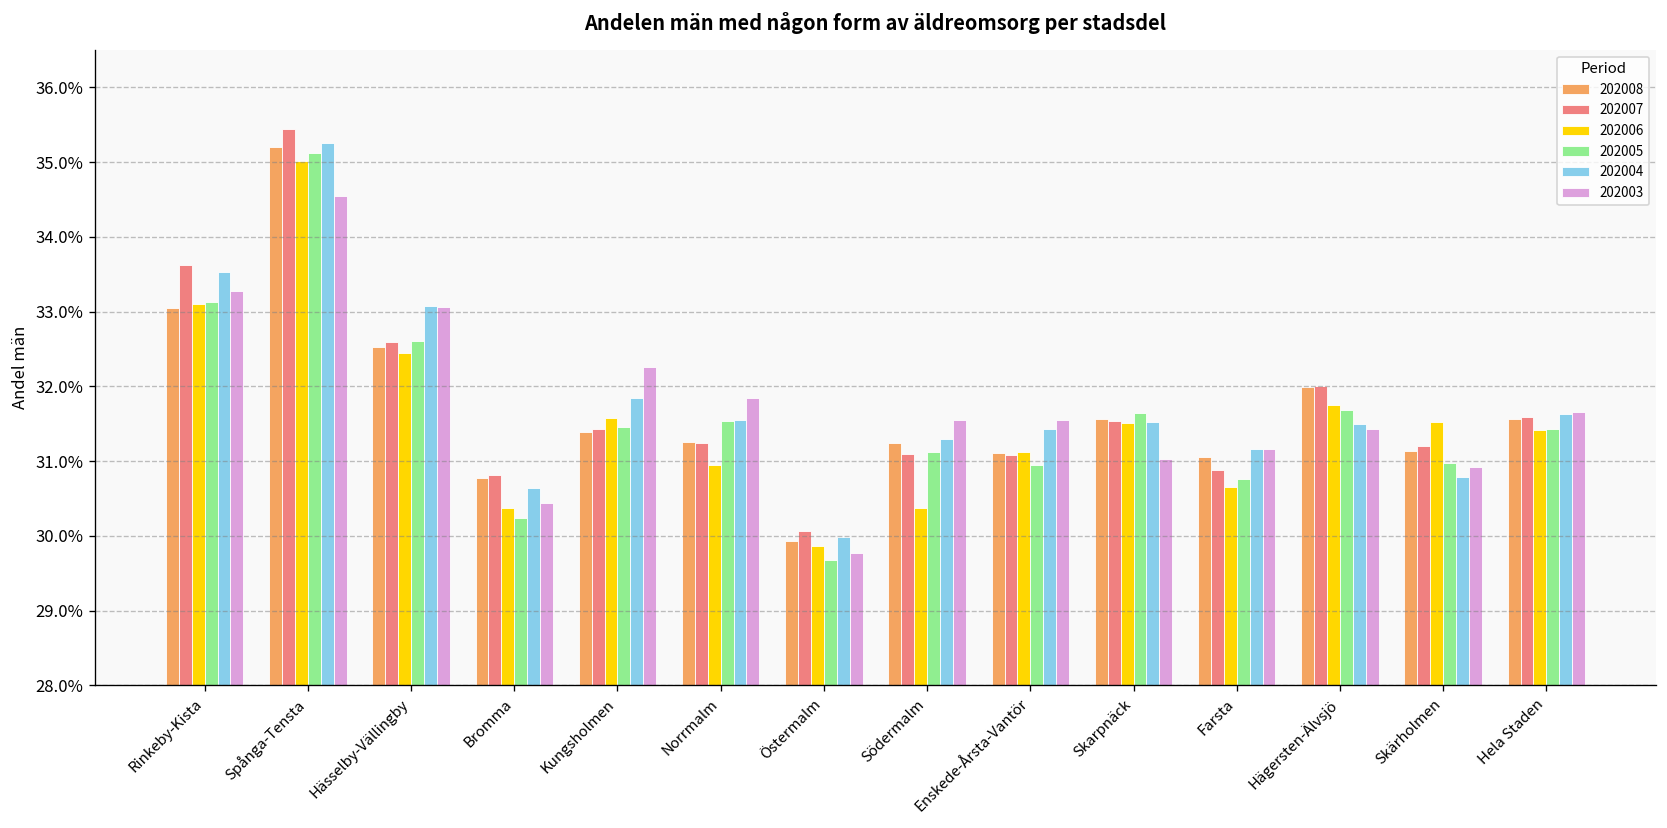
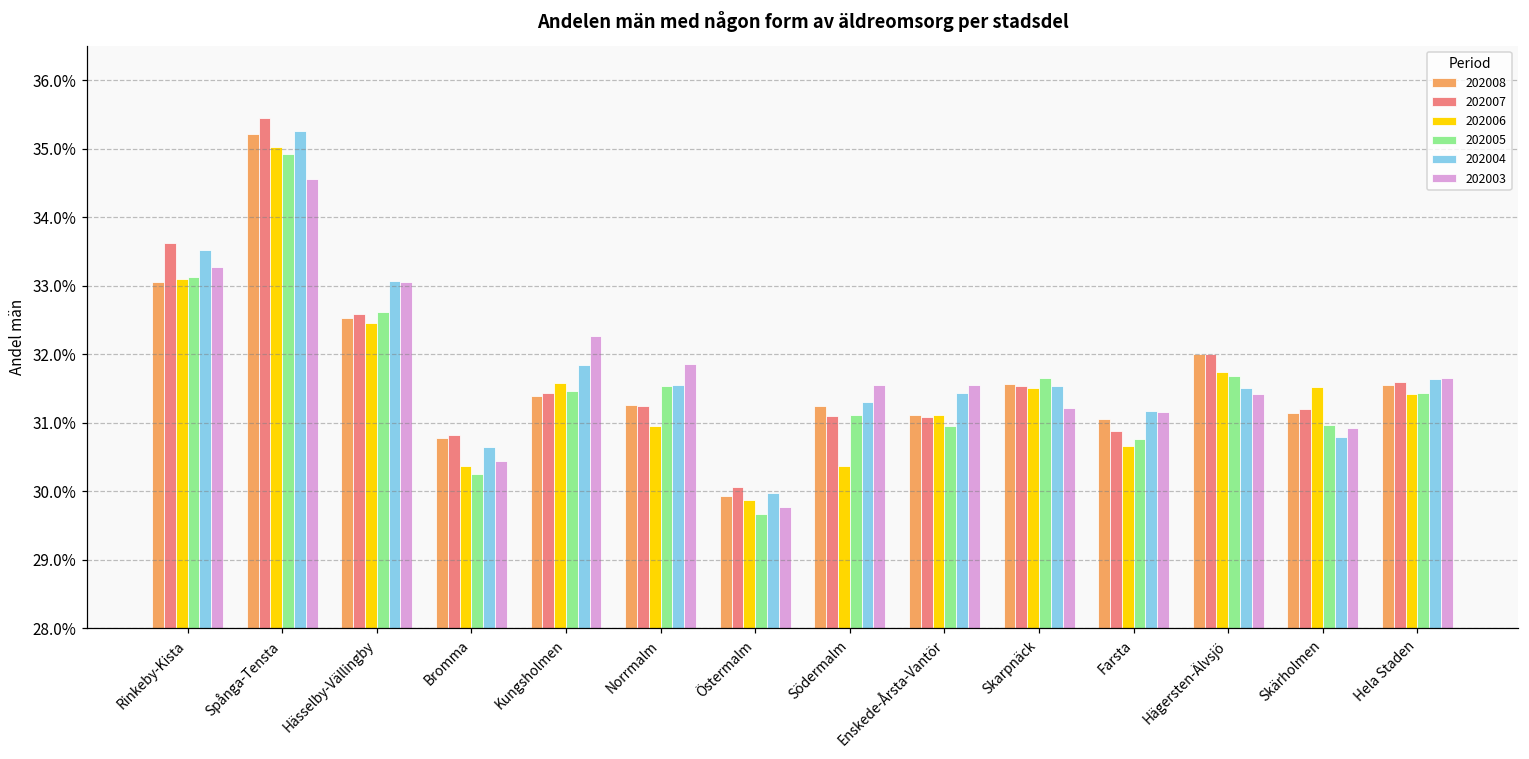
202005, Spånga-Tensta: 35.1% -> 34.9%
202003, Skarpnäck: 31.0% -> 31.2%
